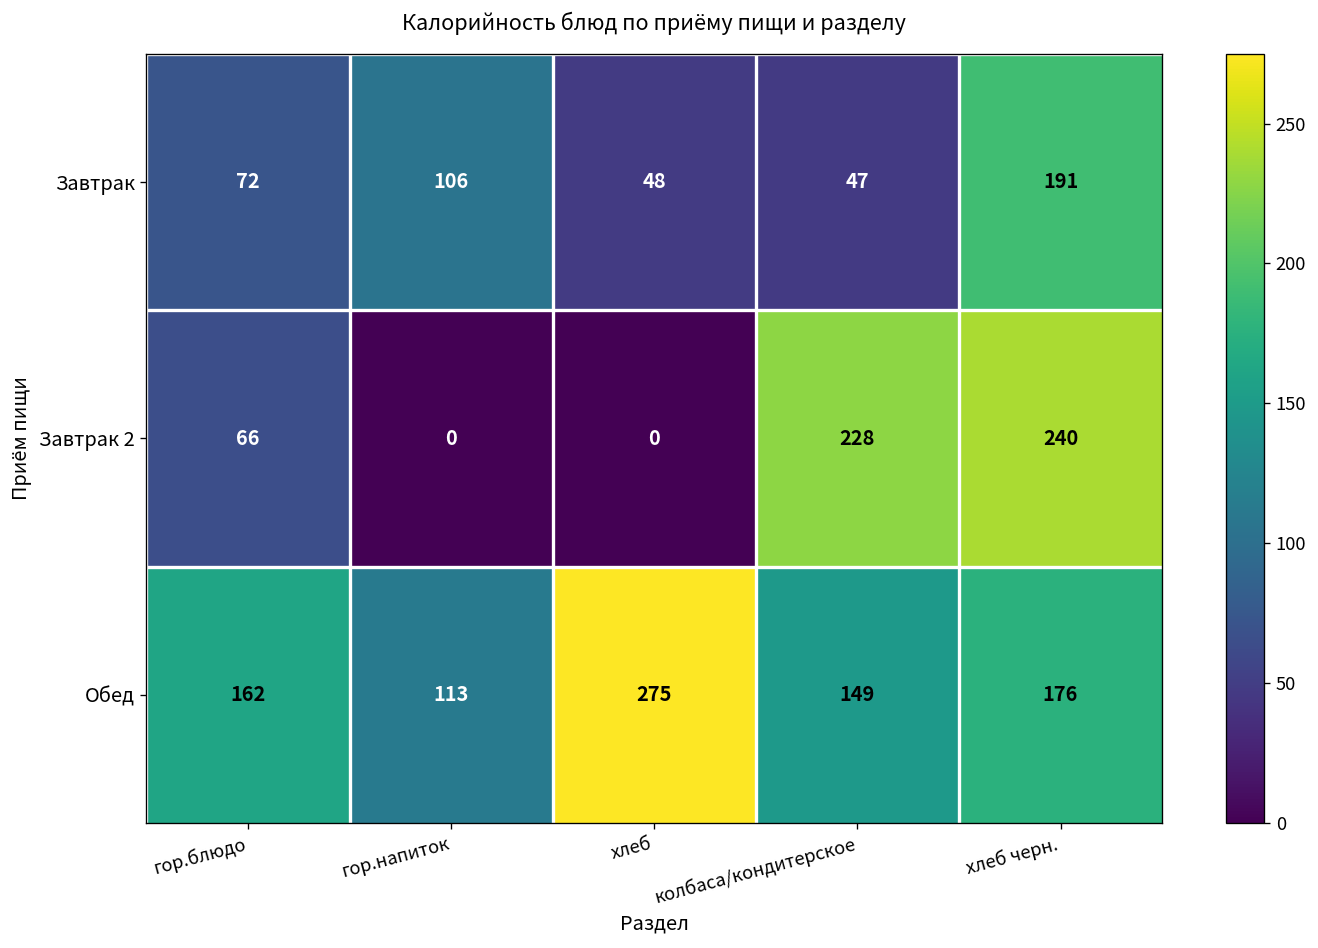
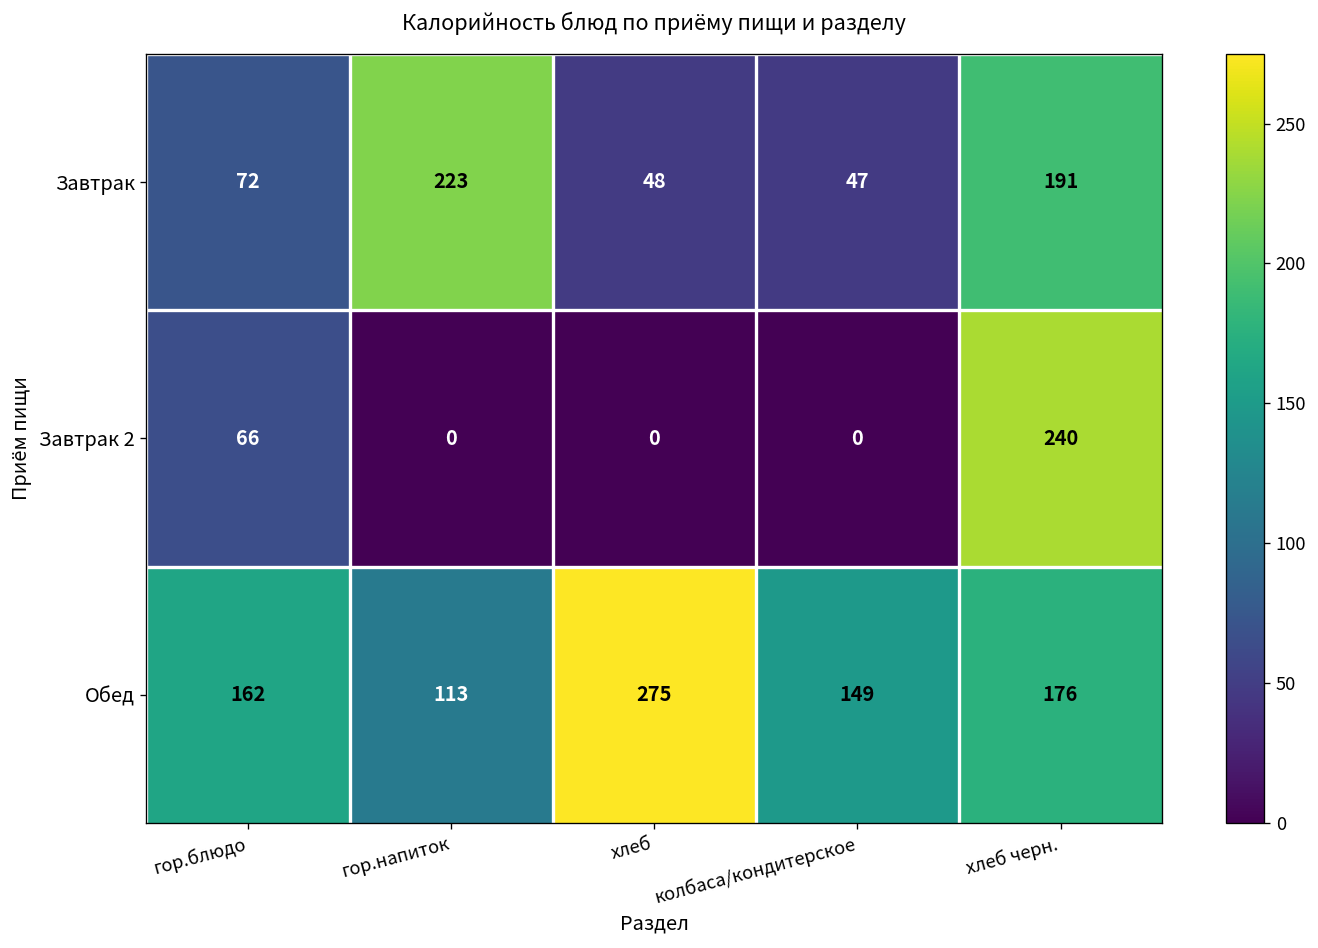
Завтрак, гор.напиток: 106 -> 223
Завтрак 2, колбаса/кондитерское: 228 -> 0
